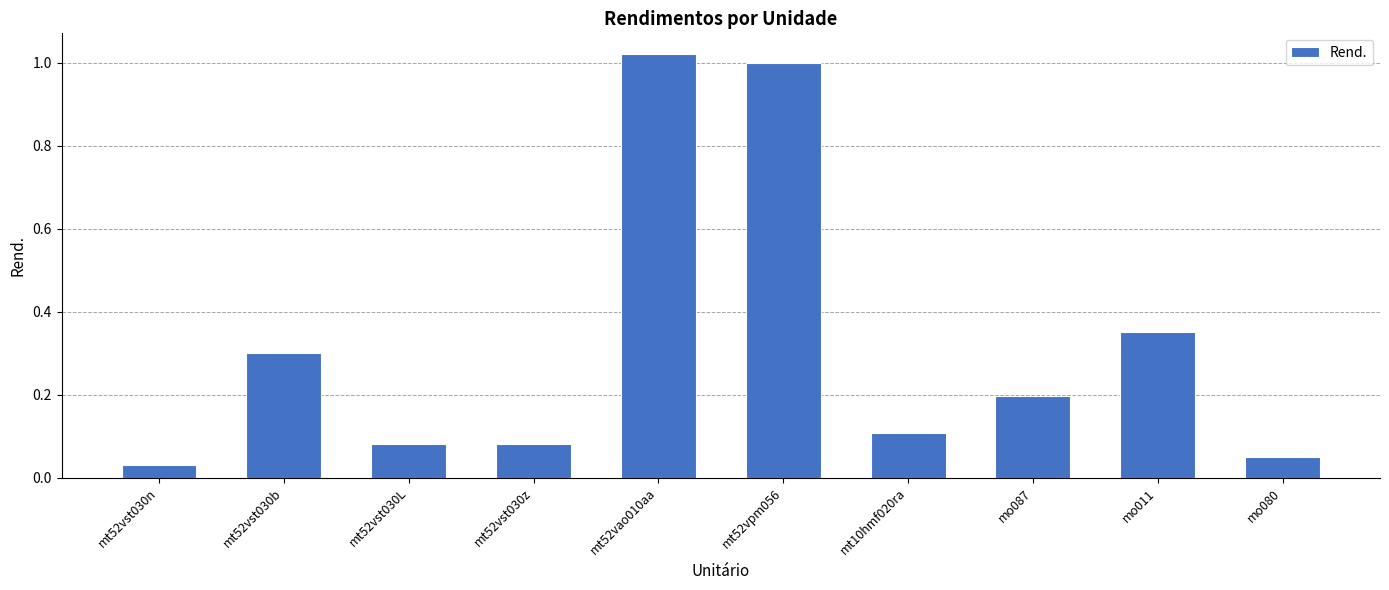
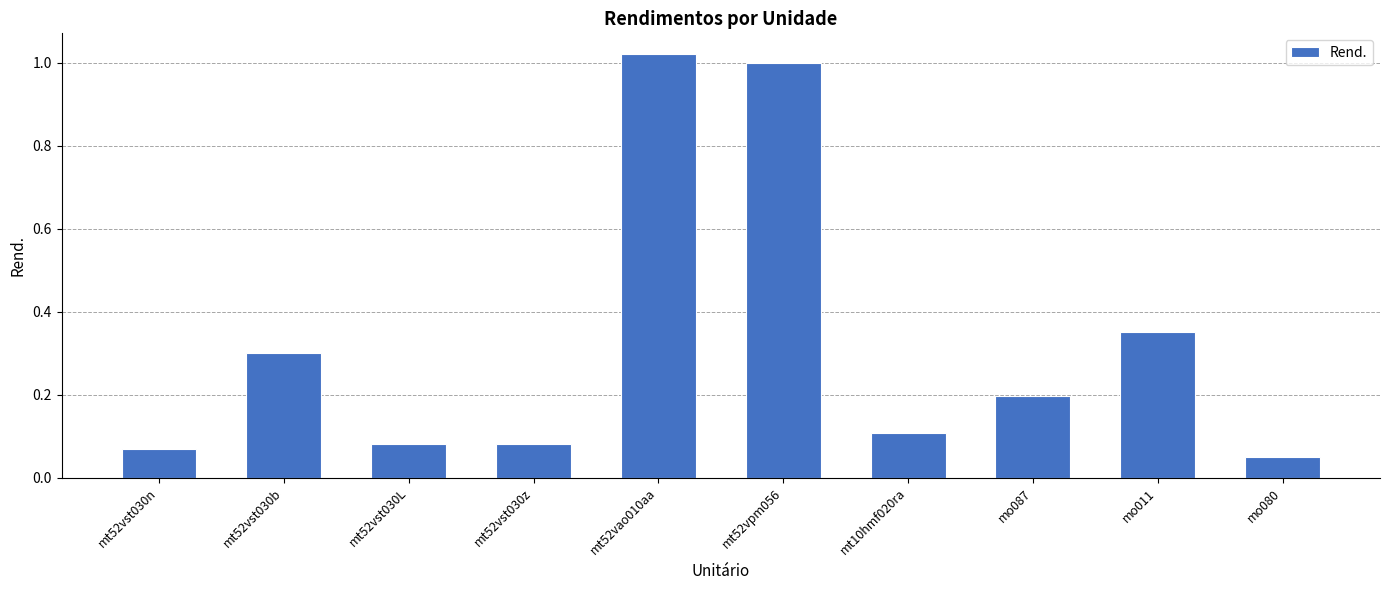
mt52vst030n: 0.03 -> 0.07
